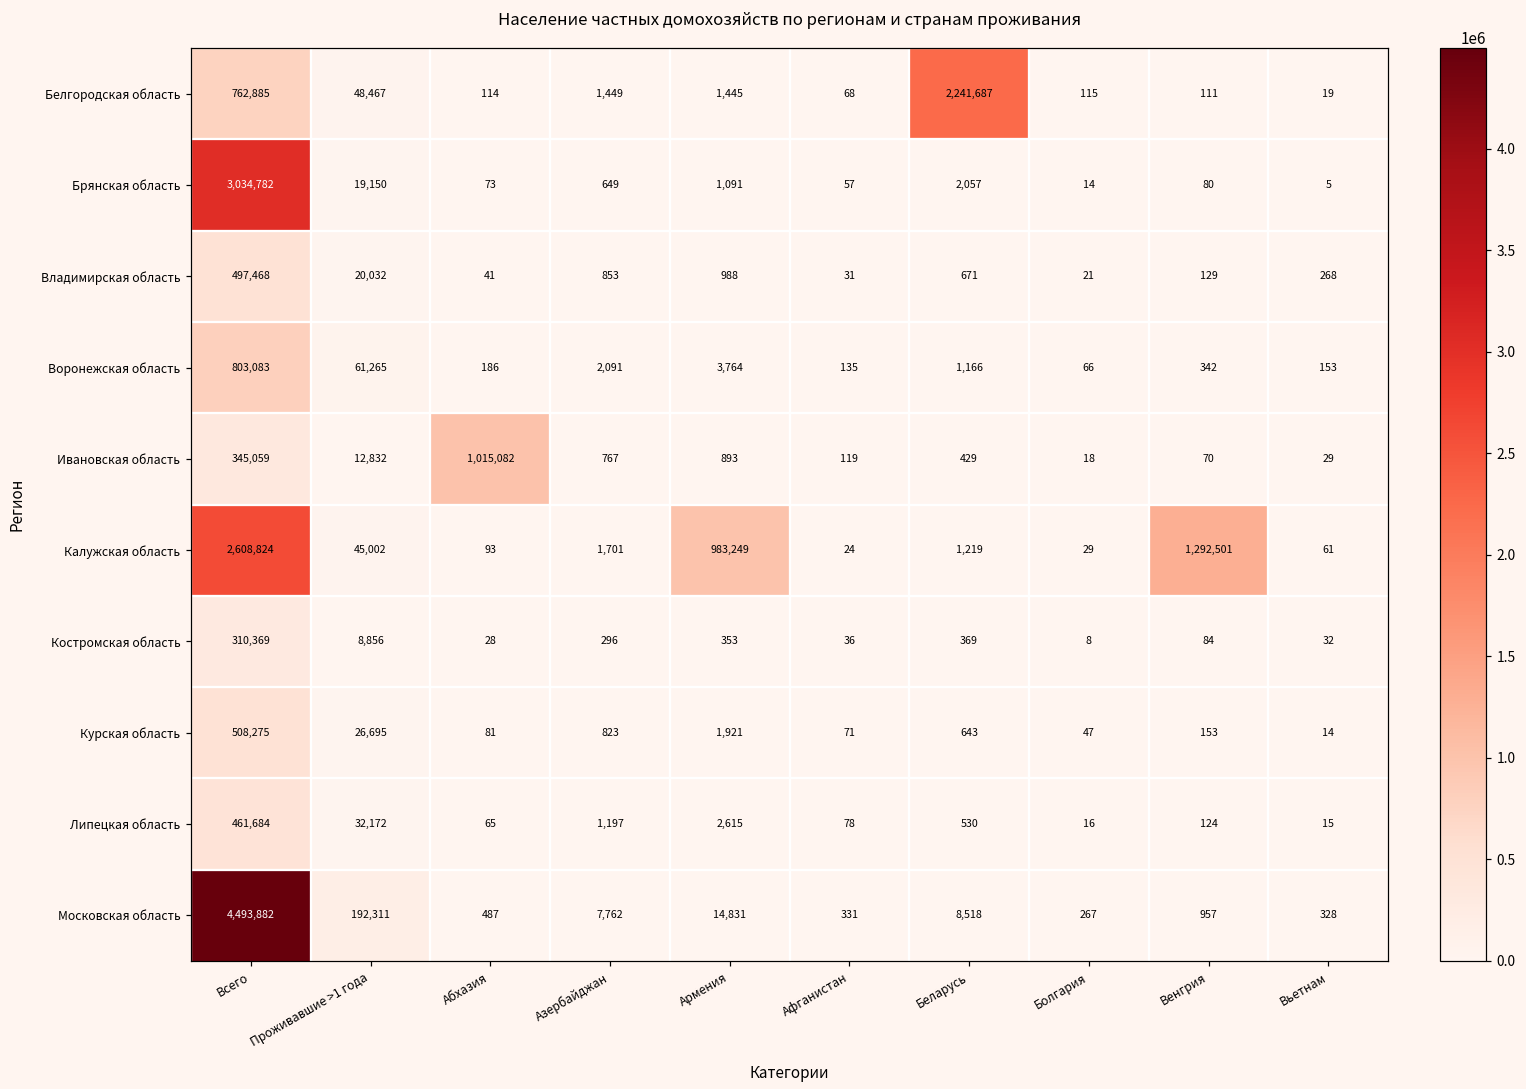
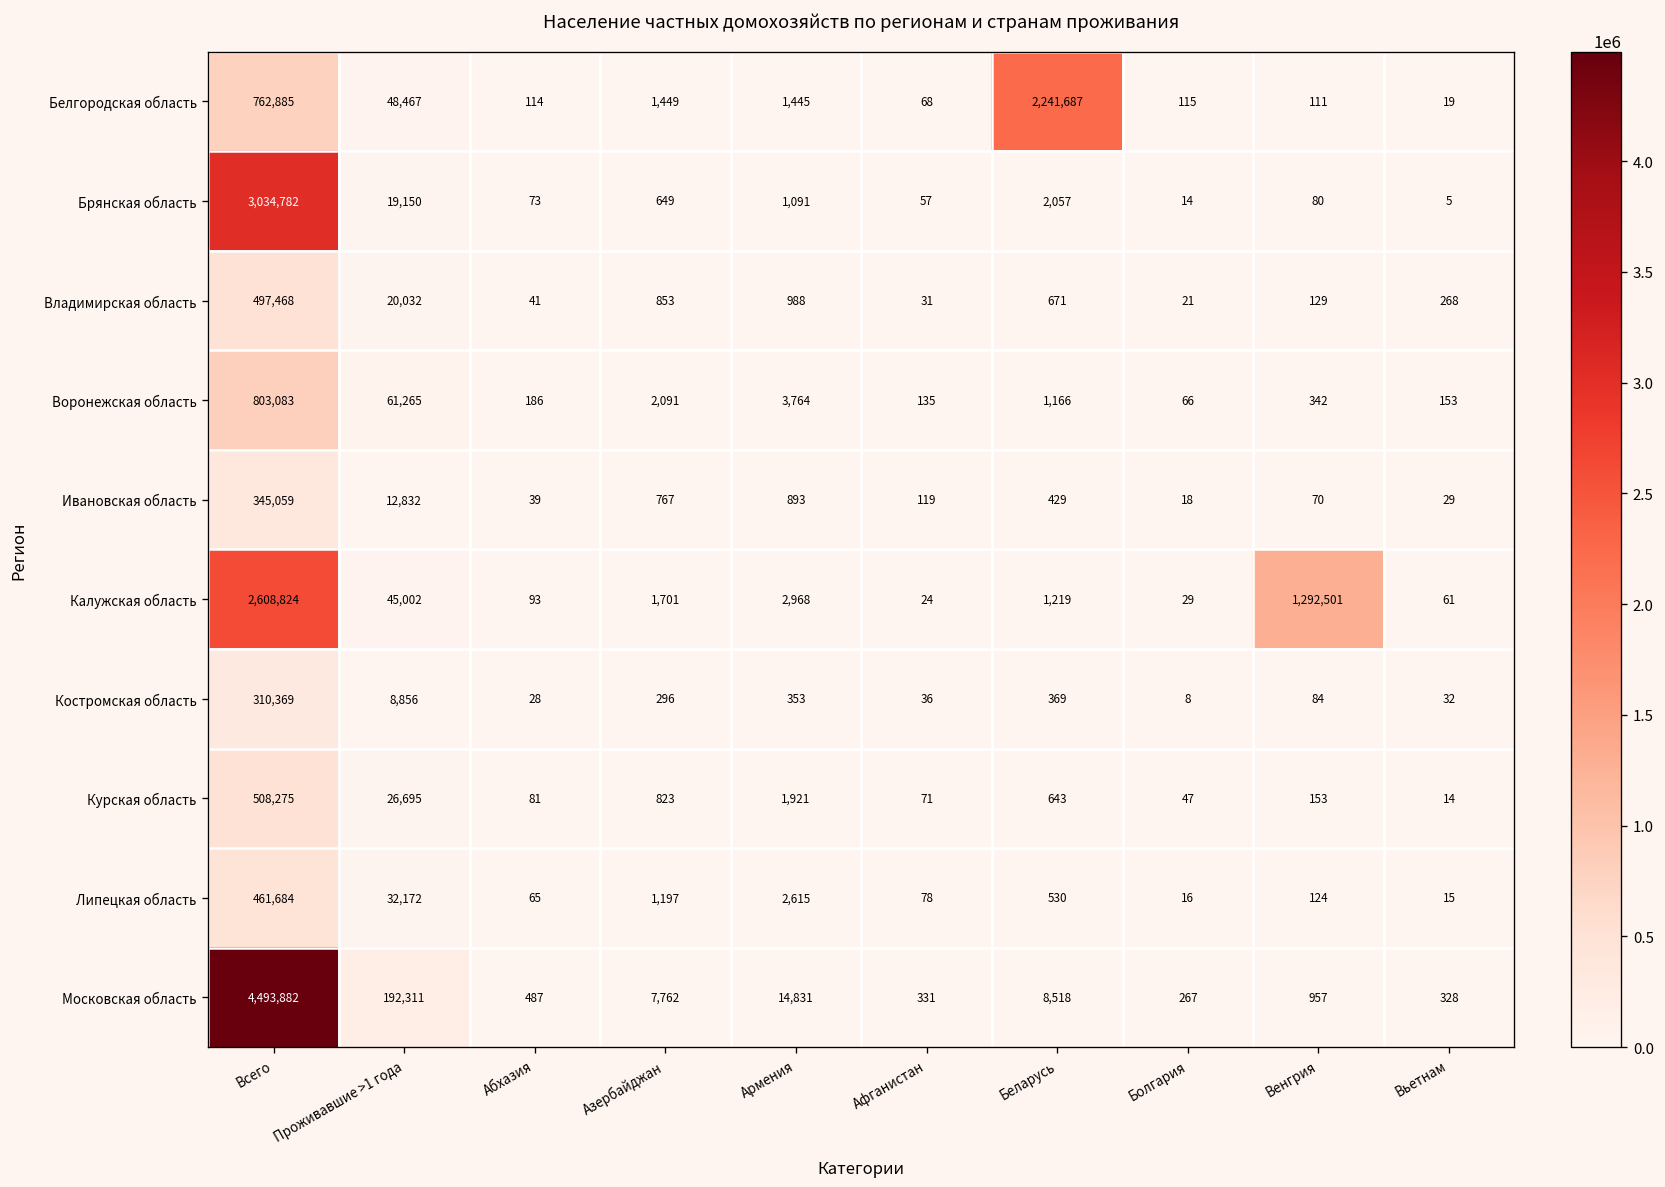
Ивановская область, Абхазия: 1,015,082 -> 39
Калужская область, Армения: 983,249 -> 2,968
